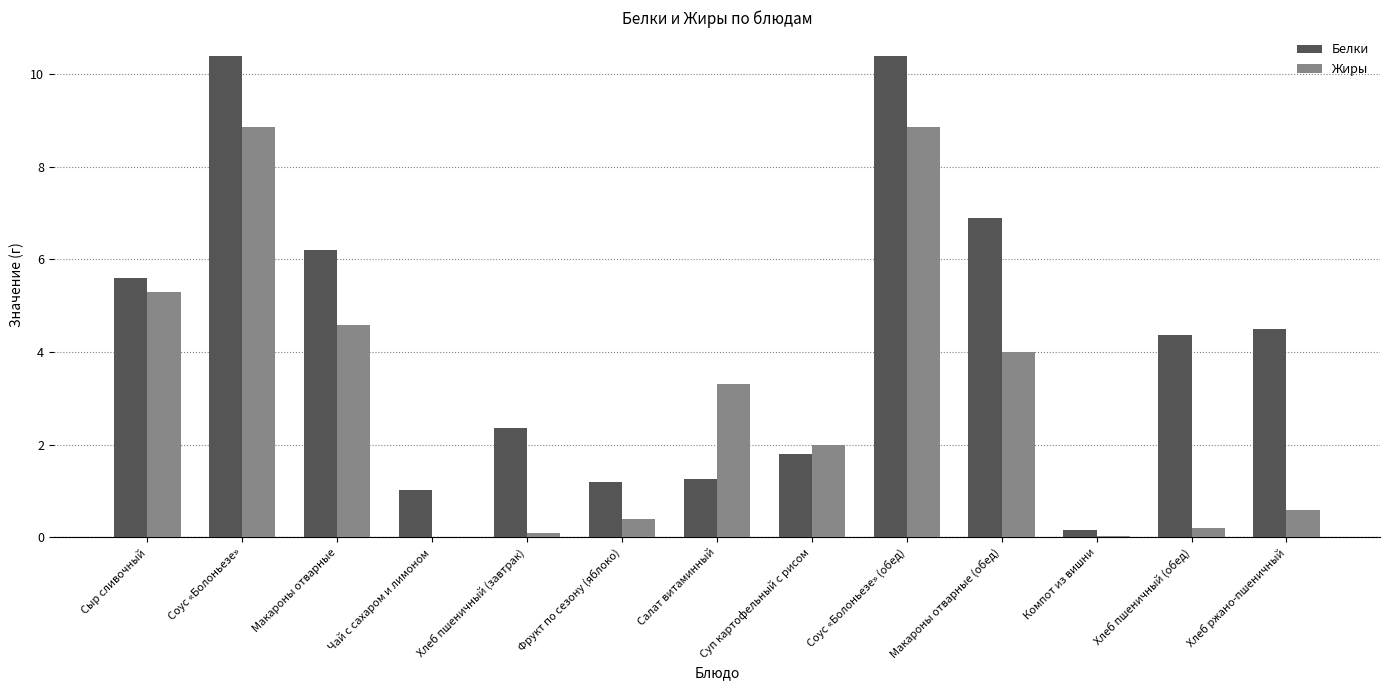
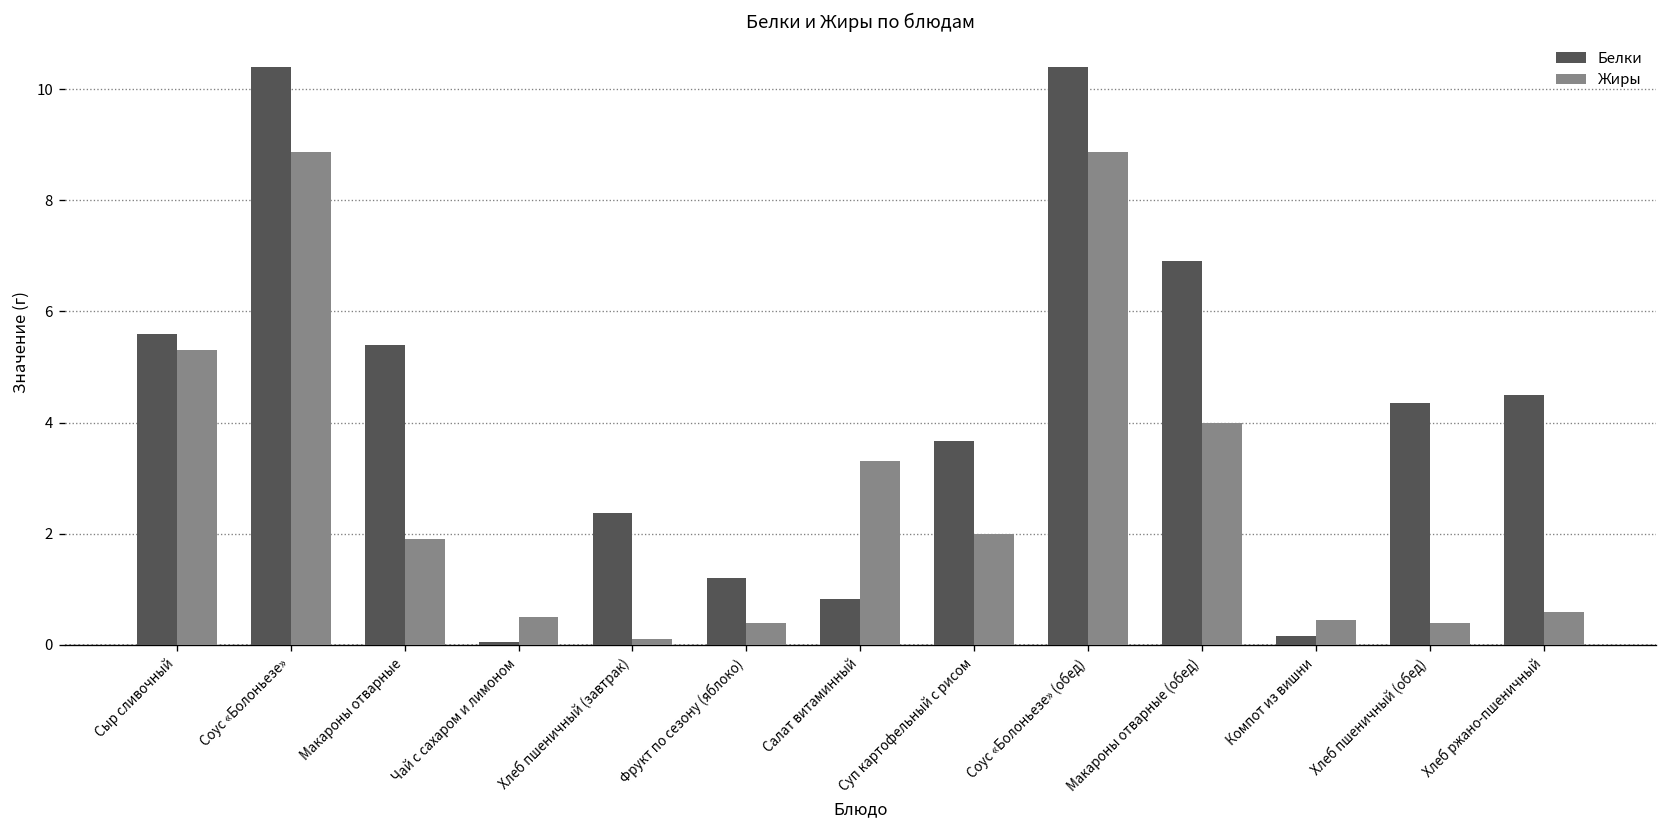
Белки, Макароны отварные: 6.2 -> 5.4
Жиры, Макароны отварные: 4.6 -> 1.9
Белки, Чай с сахаром и лимоном: 1.0 -> 0.1
Жиры, Чай с сахаром и лимоном: 0.0 -> 0.5
Белки, Салат витаминный: 1.3 -> 0.8
Белки, Суп картофельный с рисом: 1.8 -> 3.7
Жиры, Компот из вишни: 0.0 -> 0.4
Жиры, Хлеб пшеничный (обед): 0.2 -> 0.4
